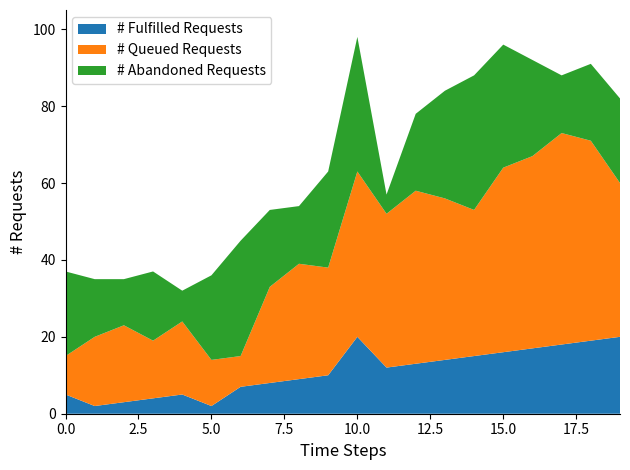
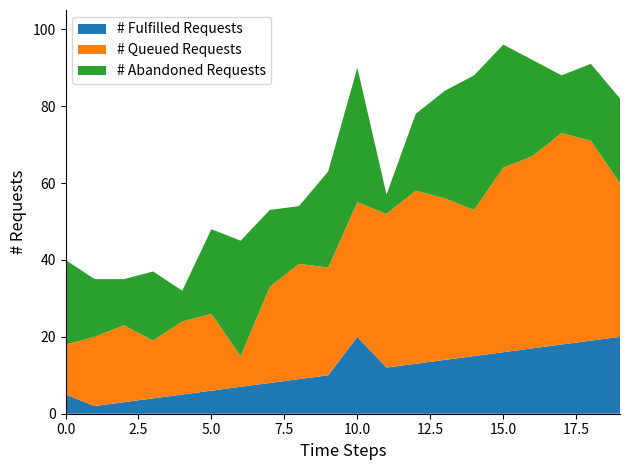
# Queued Requests, 0.0: 10 -> 13
# Fulfilled Requests, 5.0: 2 -> 6
# Queued Requests, 5.0: 12 -> 20
# Queued Requests, 10.0: 43 -> 35
